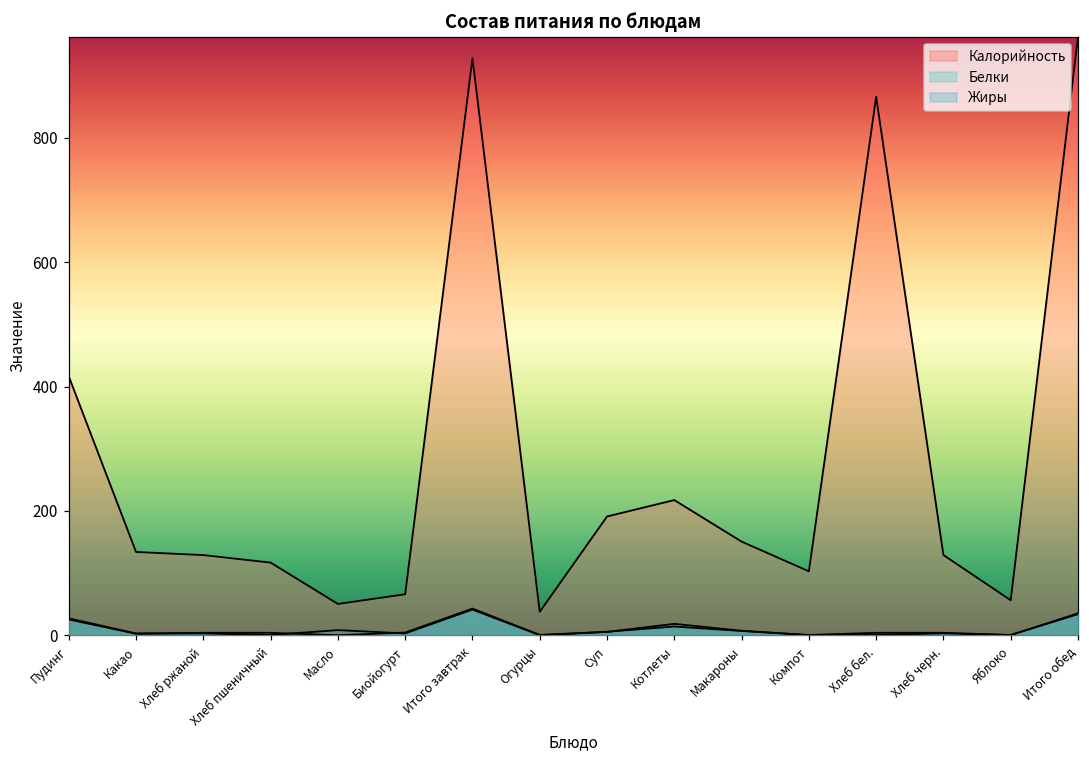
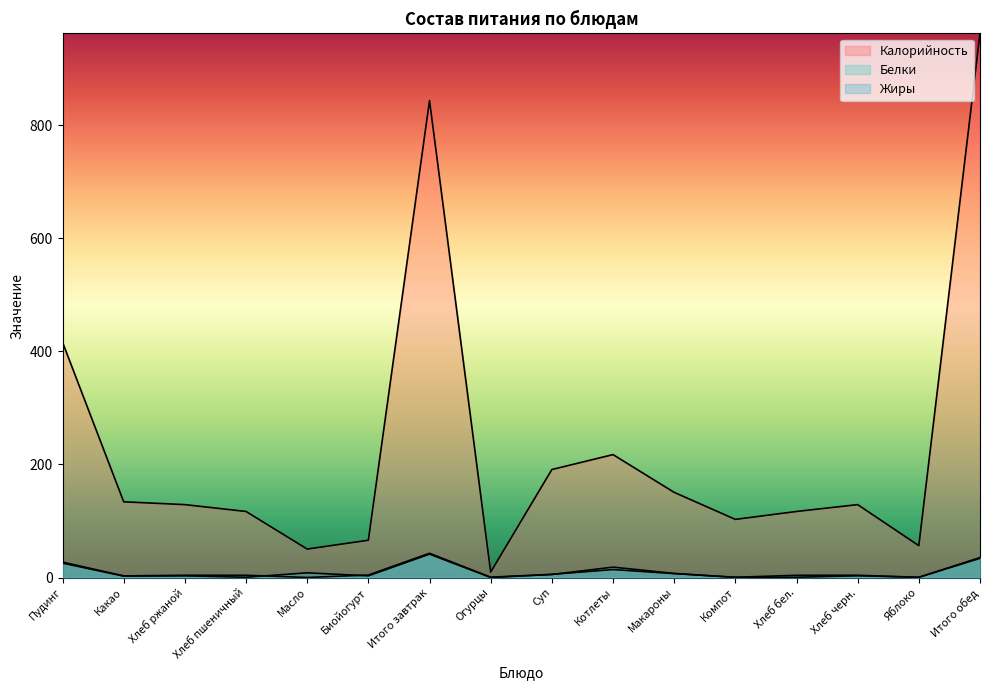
Калорийность, Итого завтрак: 930 -> 840
Калорийность, Огурцы: 40 -> 10
Калорийность, Хлеб бел.: 870 -> 120
